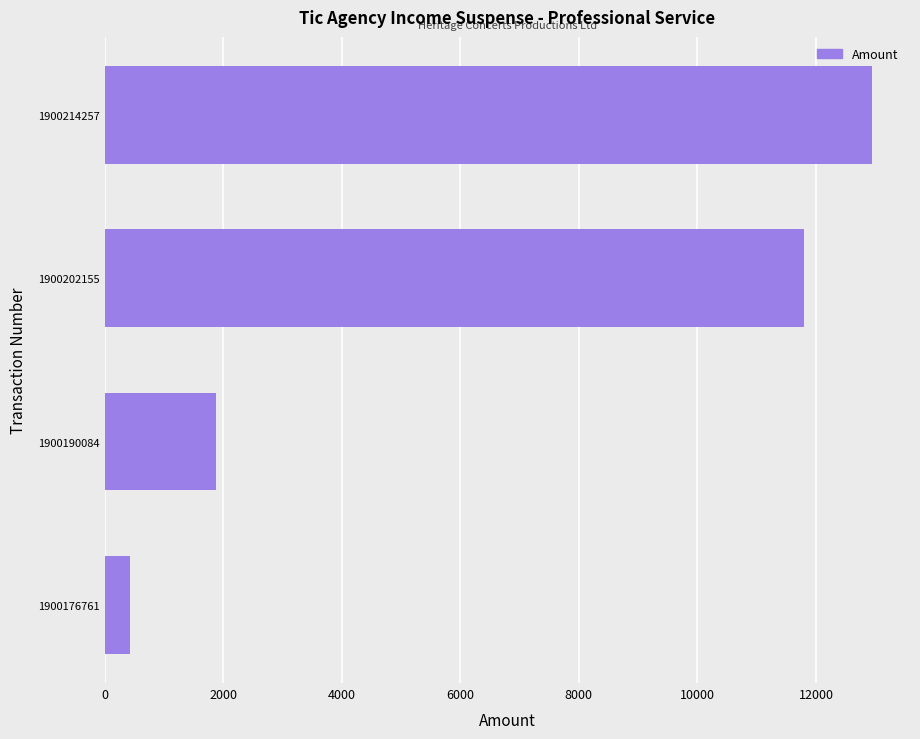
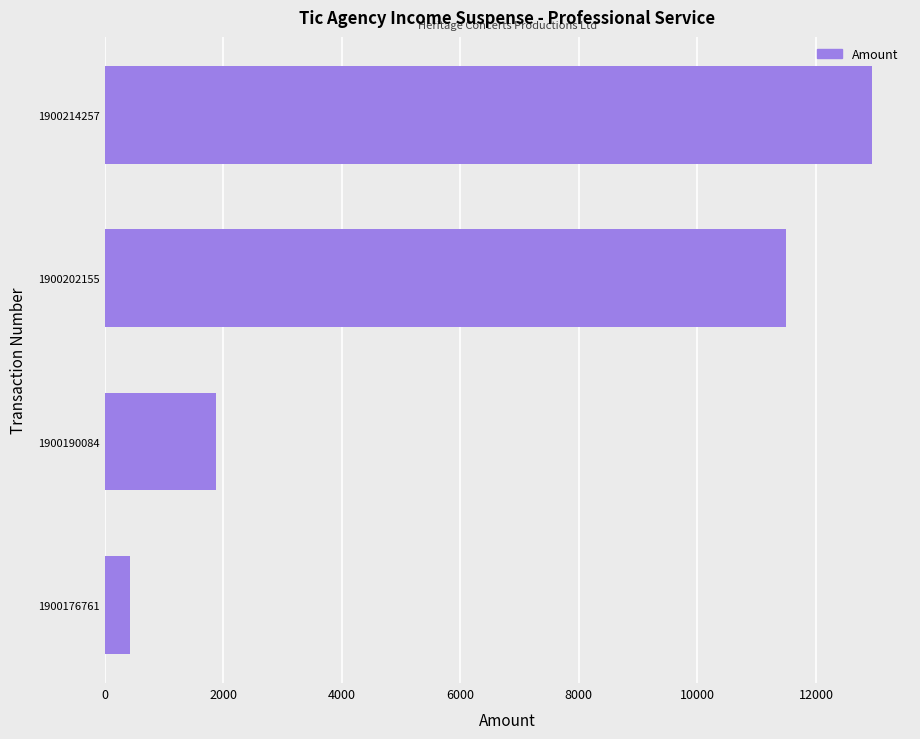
1900202155: 11800 -> 11500
